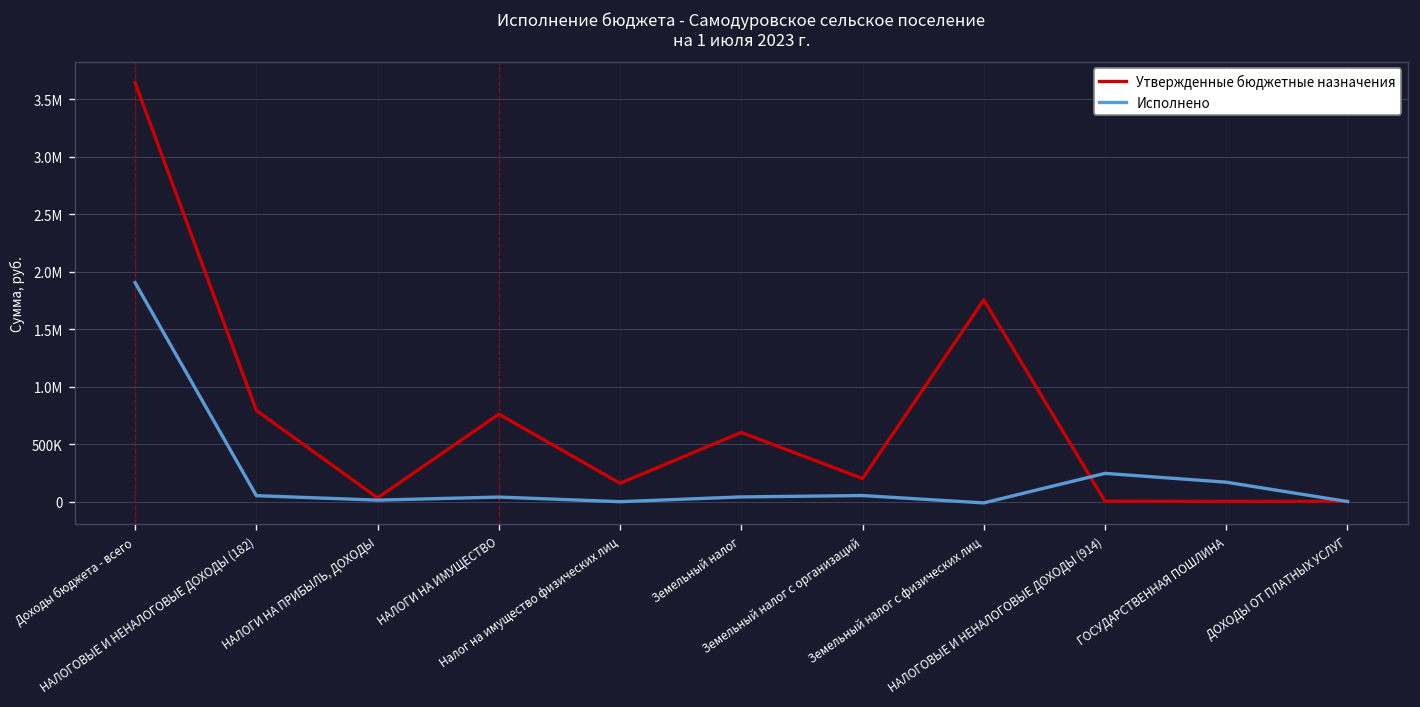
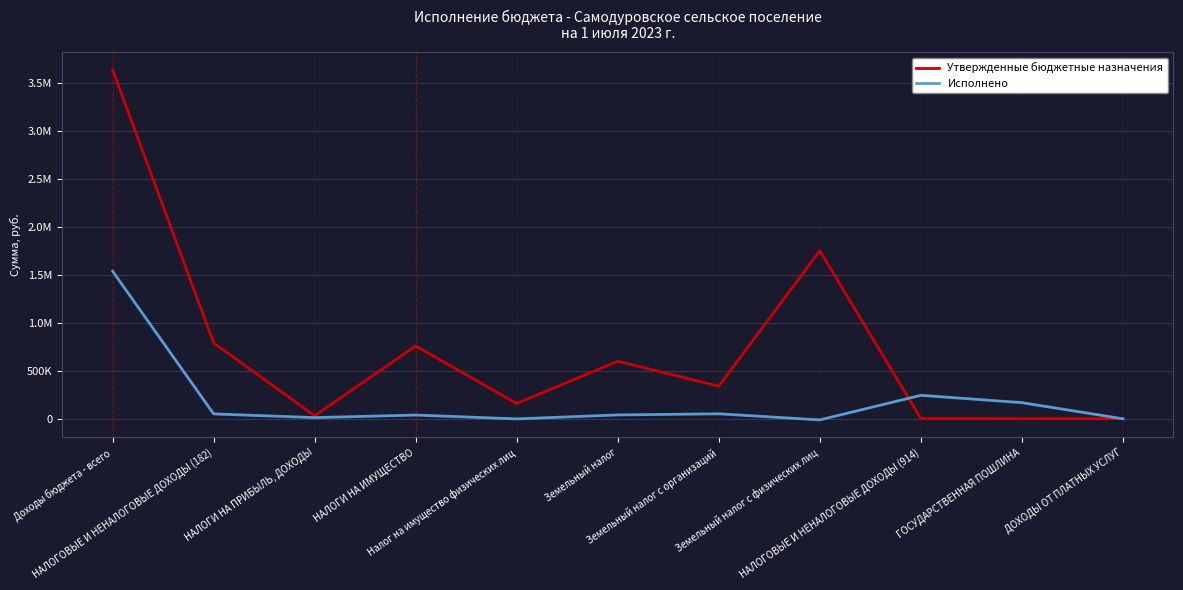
Исполнено, Доходы бюджета - всего: 1900000 -> 1500000
Утвержденные бюджетные назначения, Земельный налог с организаций: 200000 -> 300000
